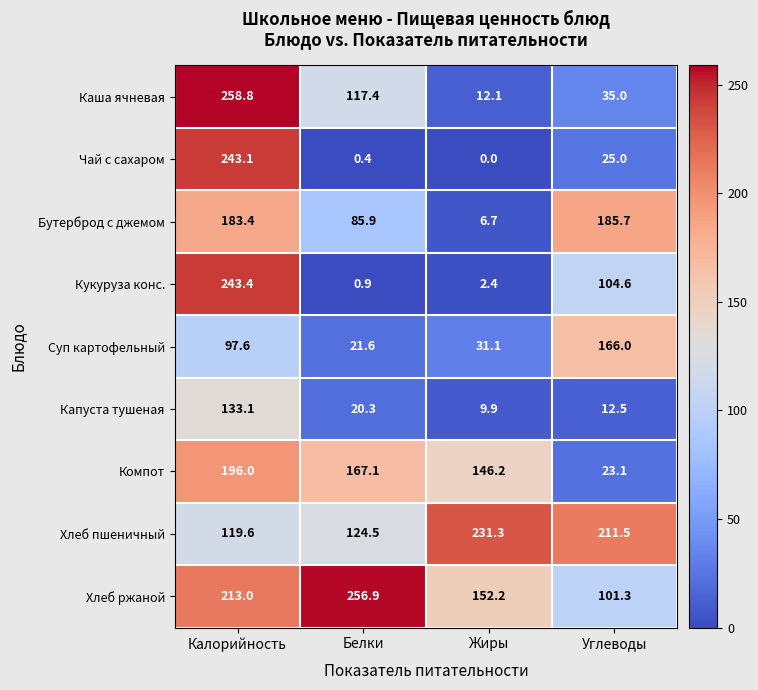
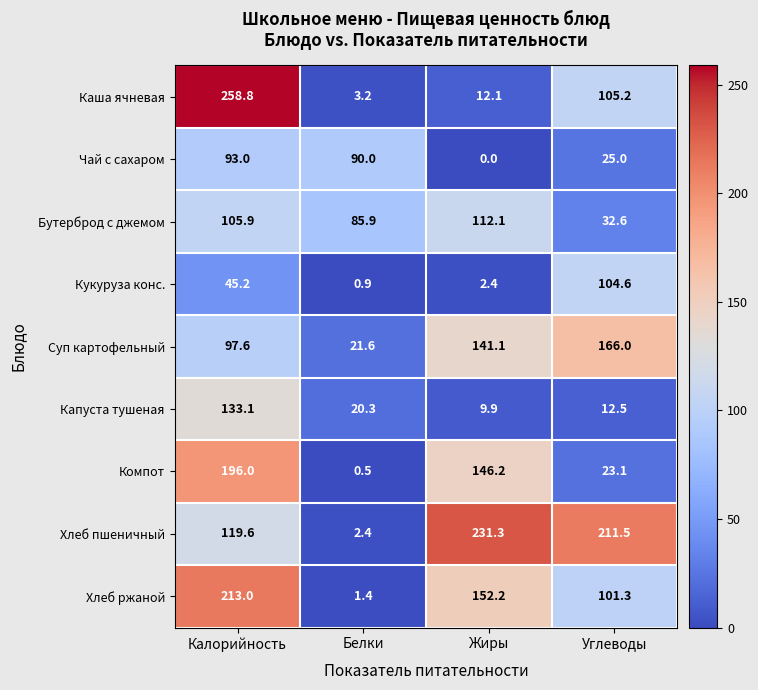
Каша ячневая, Белки: 117.4 -> 3.2
Каша ячневая, Углеводы: 35.0 -> 105.2
Чай с сахаром, Калорийность: 243.1 -> 93.0
Чай с сахаром, Белки: 0.4 -> 90.0
Бутерброд с джемом, Калорийность: 183.4 -> 105.9
Бутерброд с джемом, Жиры: 6.7 -> 112.1
Бутерброд с джемом, Углеводы: 185.7 -> 32.6
Кукуруза конс., Калорийность: 243.4 -> 45.2
Суп картофельный, Жиры: 31.1 -> 141.1
Компот, Белки: 167.1 -> 0.5
Хлеб пшеничный, Белки: 124.5 -> 2.4
Хлеб ржаной, Белки: 256.9 -> 1.4
